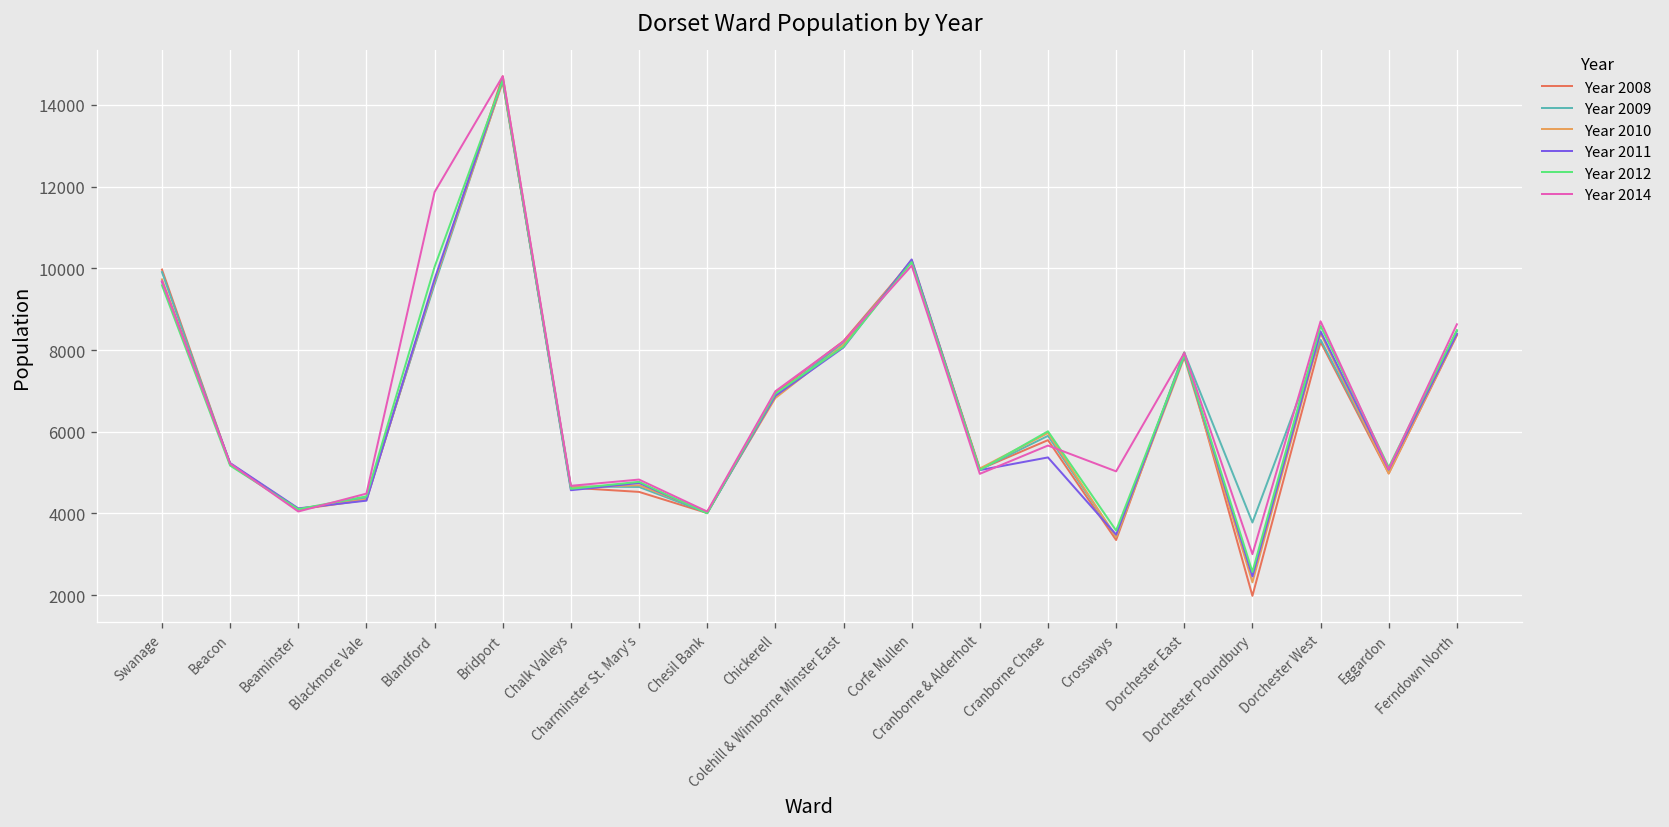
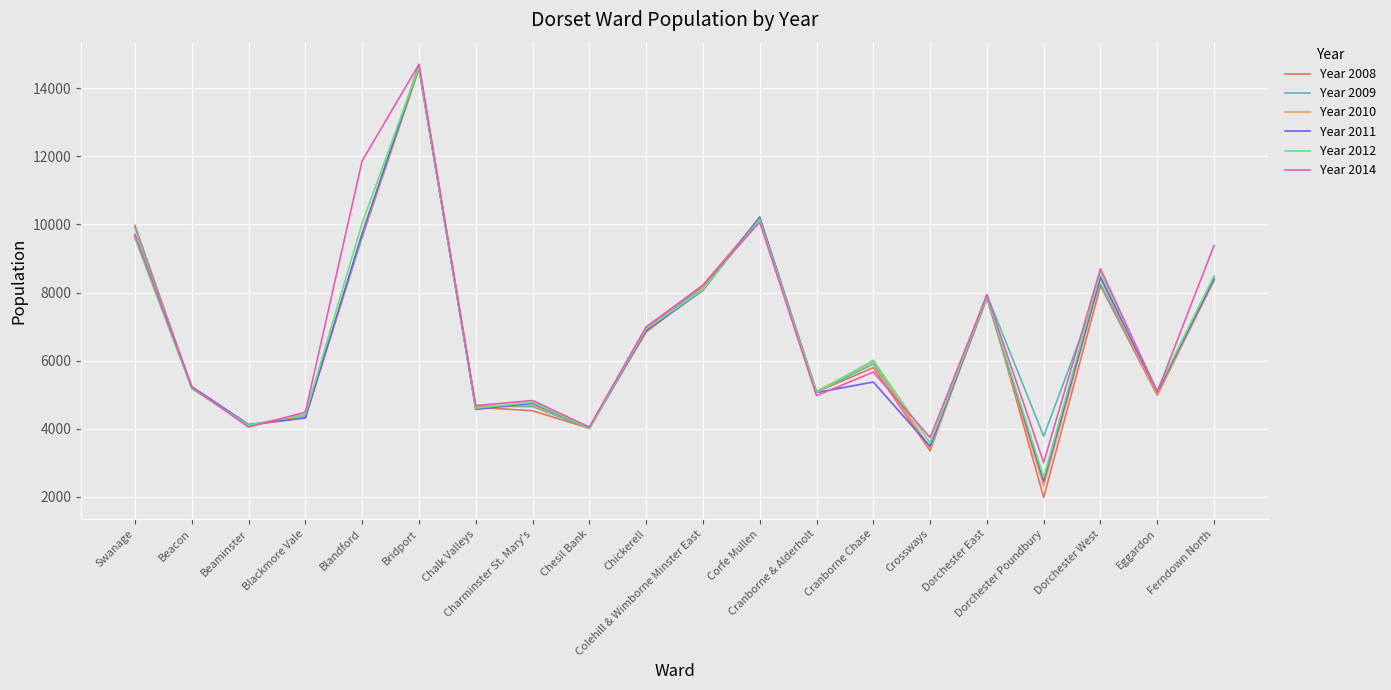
Year 2014, Crossways: 5000 -> 3700
Year 2014, Ferndown North: 8600 -> 9400
